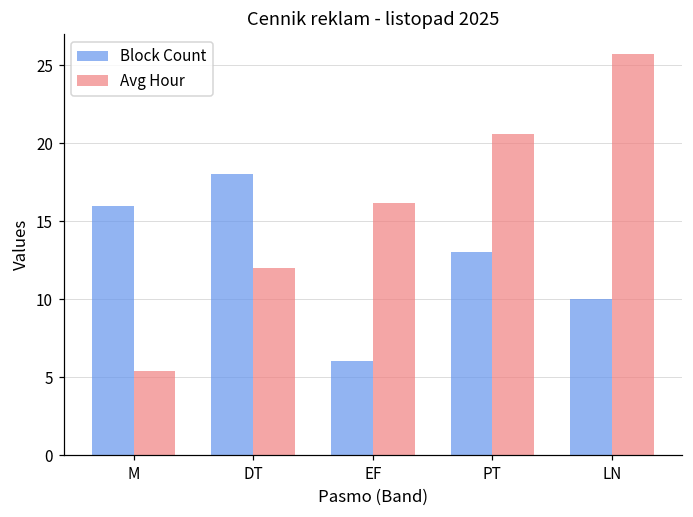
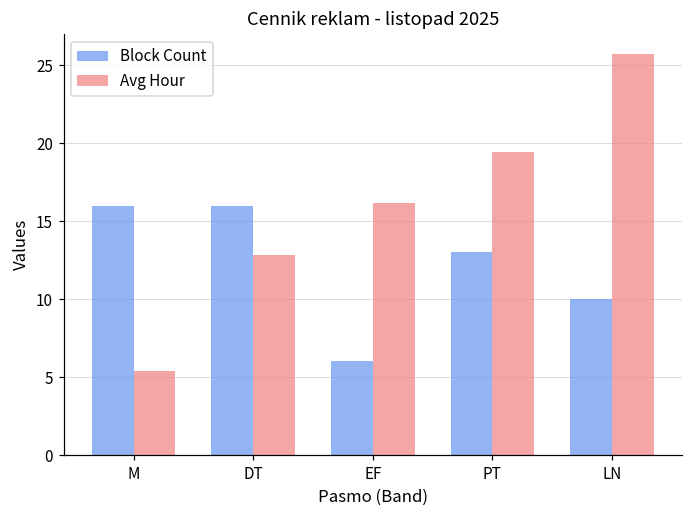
Block Count, DT: 18 -> 16
Avg Hour, DT: 12.0 -> 12.8
Avg Hour, PT: 20.6 -> 19.4
